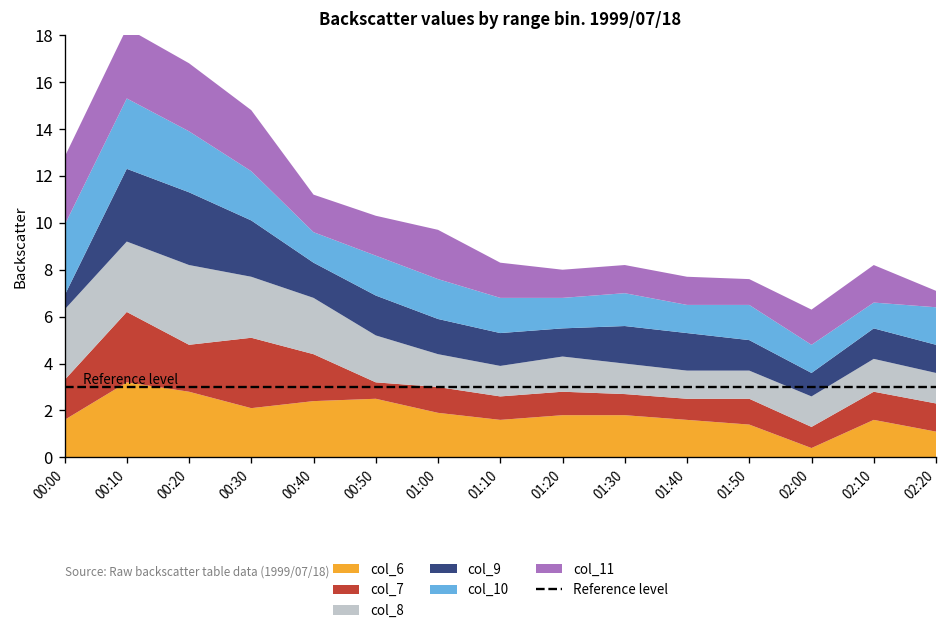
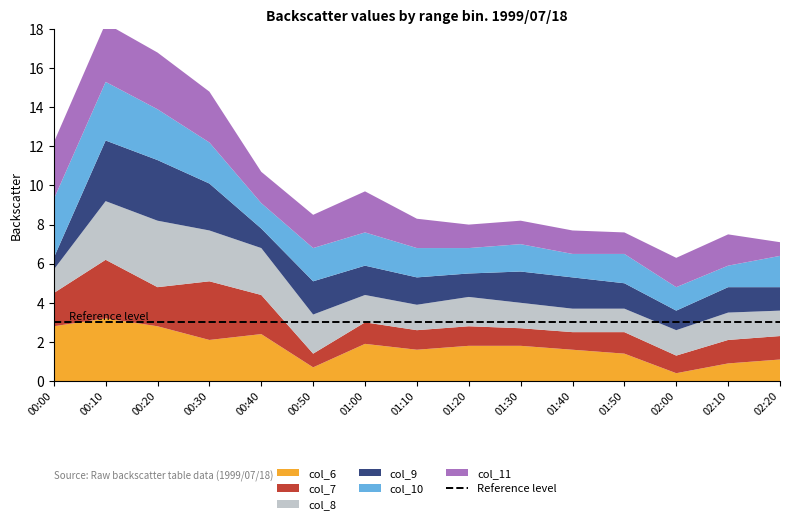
col_6, 00:00: 1.6 -> 2.8
col_8, 00:00: 3.0 -> 1.2
col_9, 00:40: 1.5 -> 1.0
col_6, 00:50: 2.5 -> 0.7
col_6, 02:10: 1.6 -> 0.9
